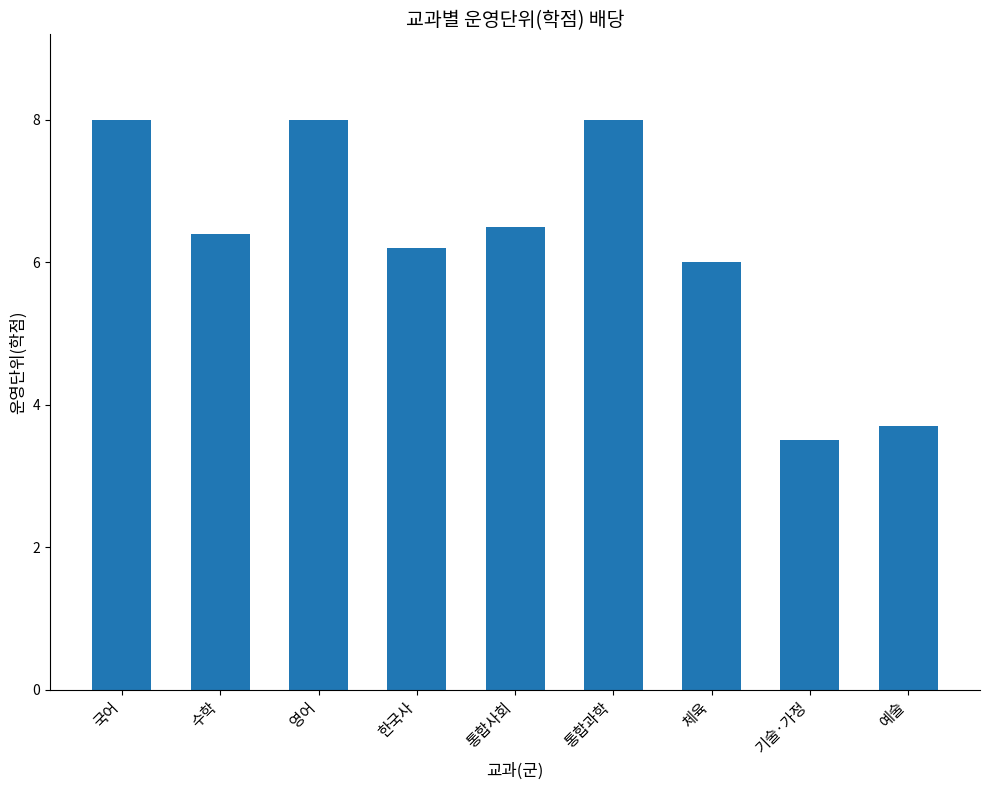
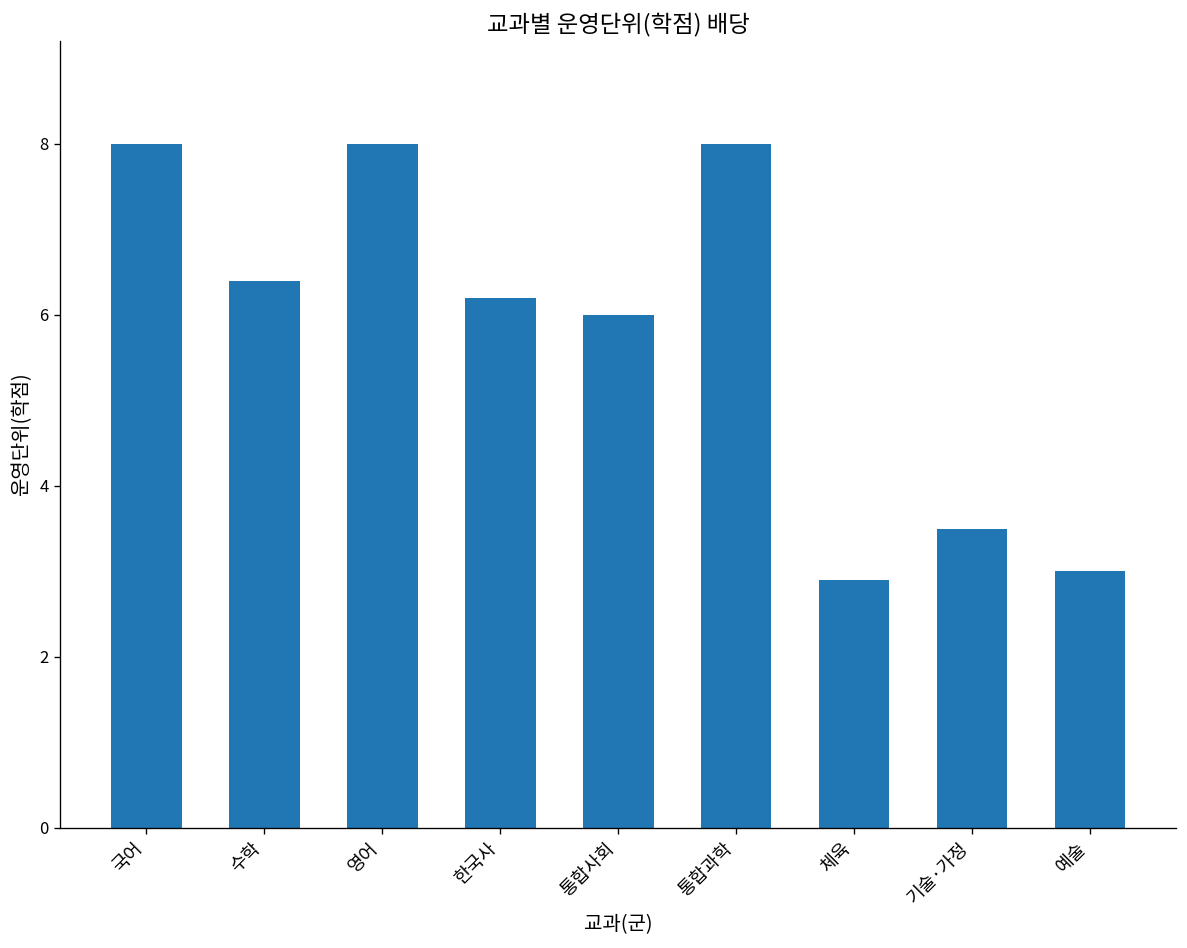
통합사회: 6.5 -> 6.0
체육: 6.0 -> 2.9
예술: 3.7 -> 3.0
